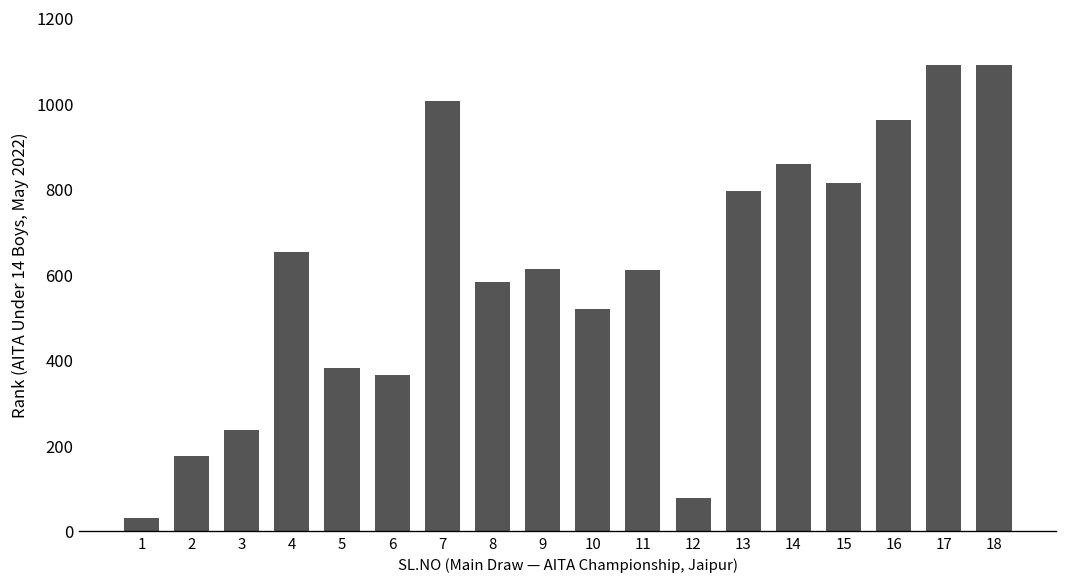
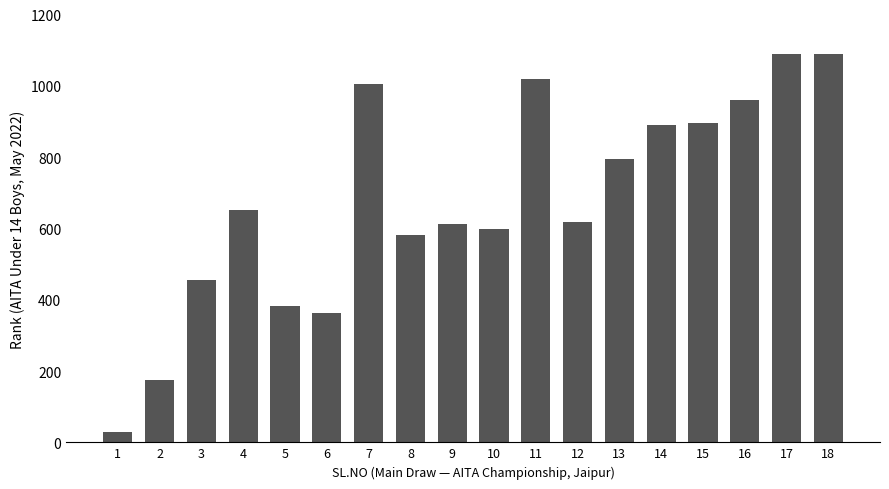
3: 240 -> 450
10: 520 -> 600
11: 610 -> 1020
12: 80 -> 620
14: 860 -> 890
15: 810 -> 900
